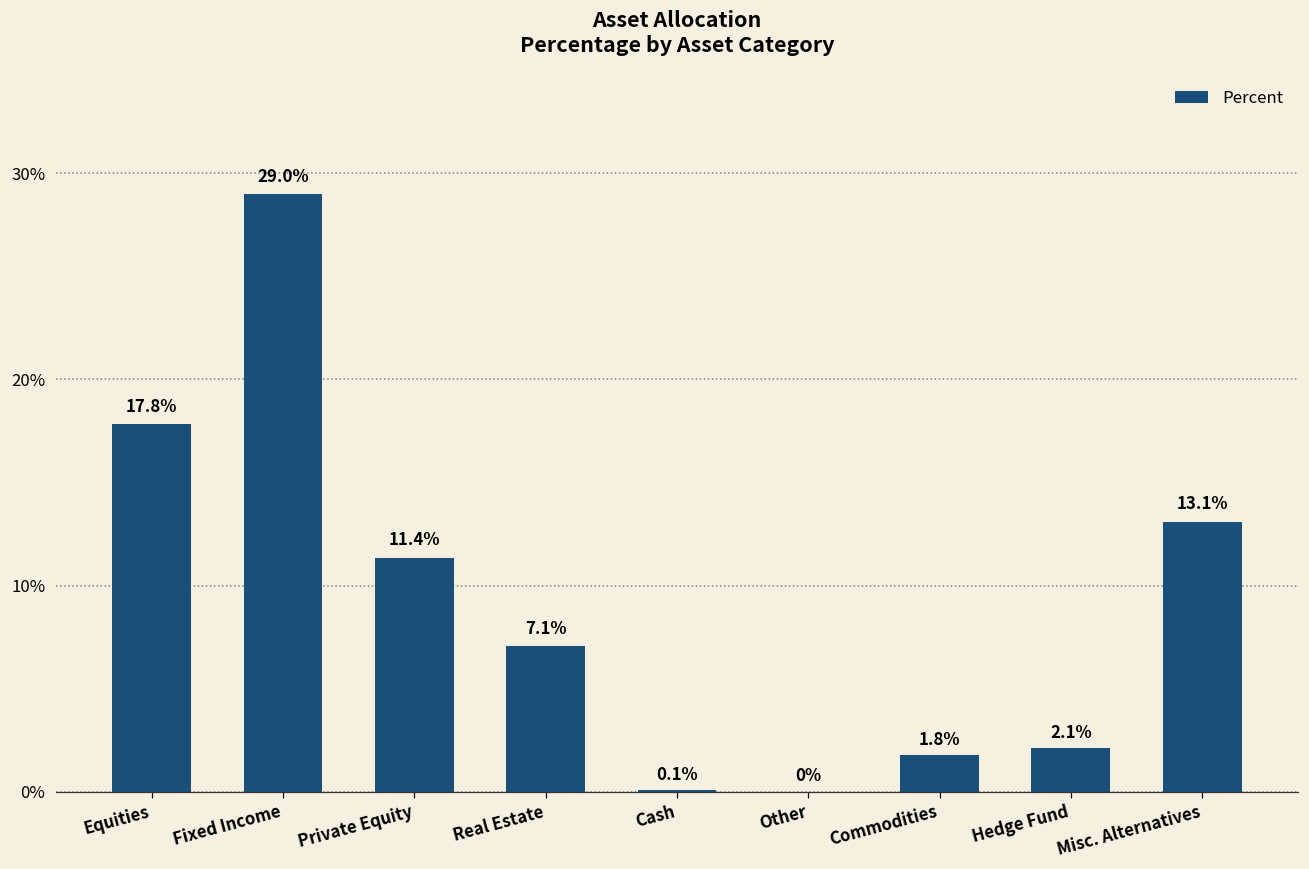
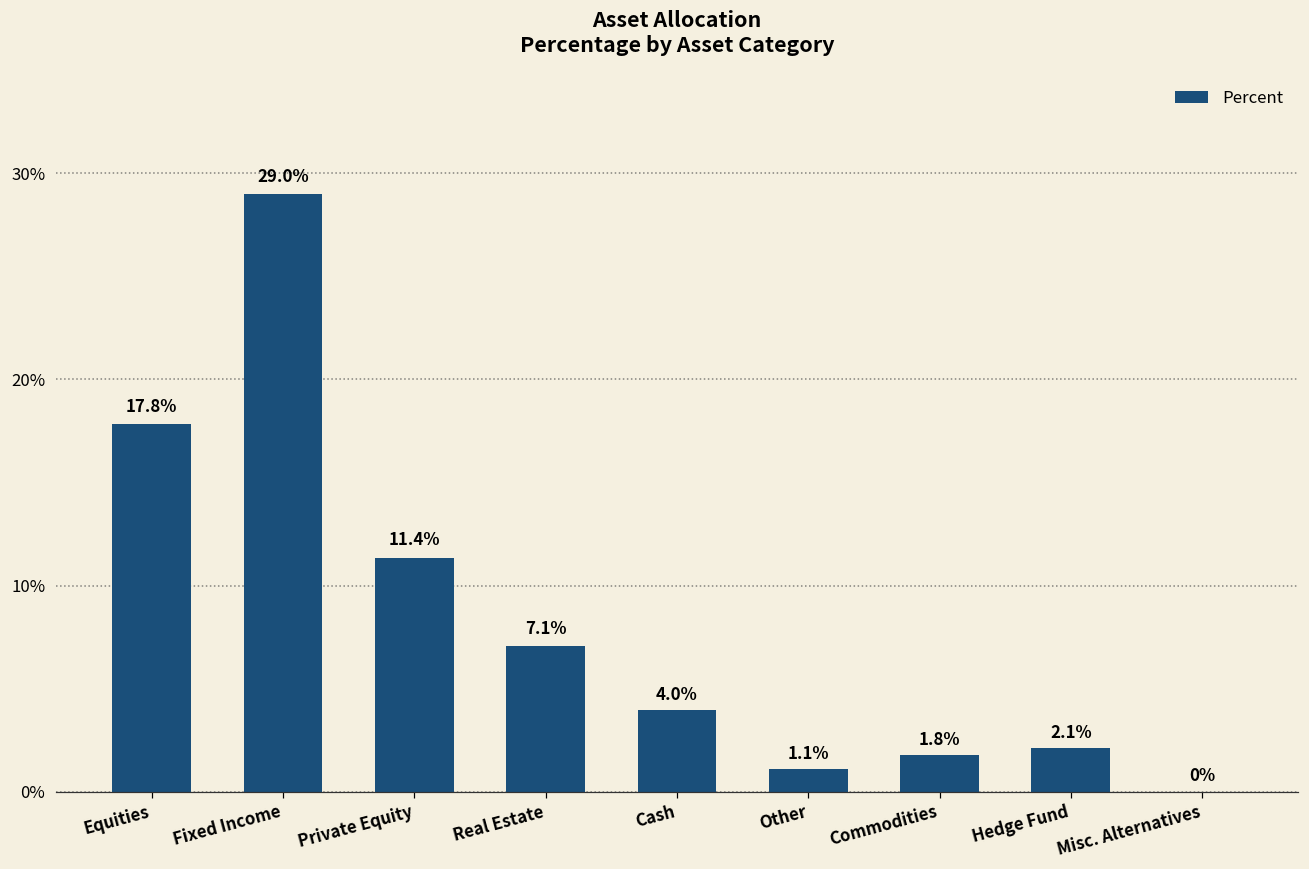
Cash: 0.1% -> 4.0%
Other: 0% -> 1.1%
Misc. Alternatives: 13.1% -> 0%
